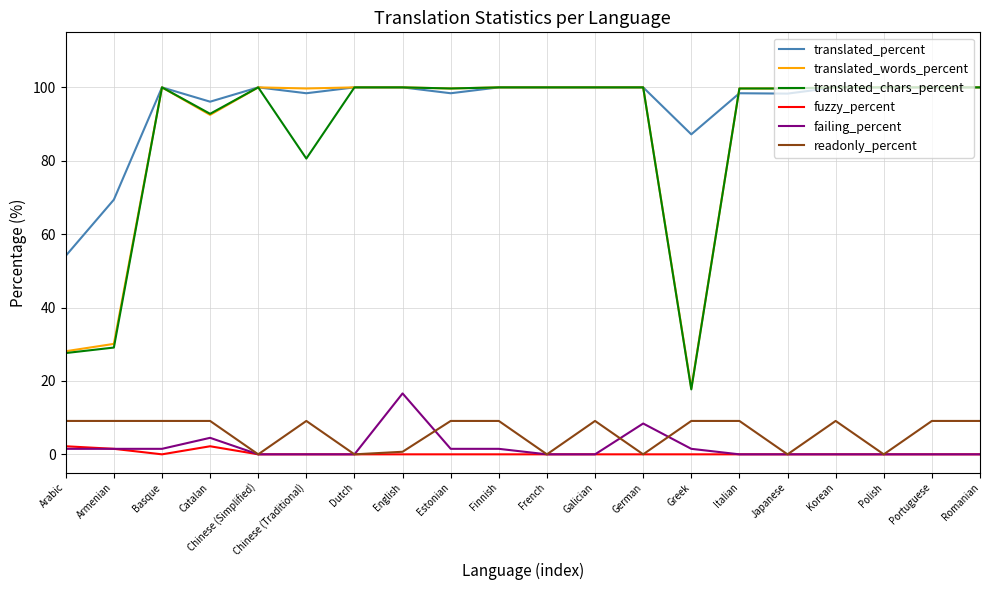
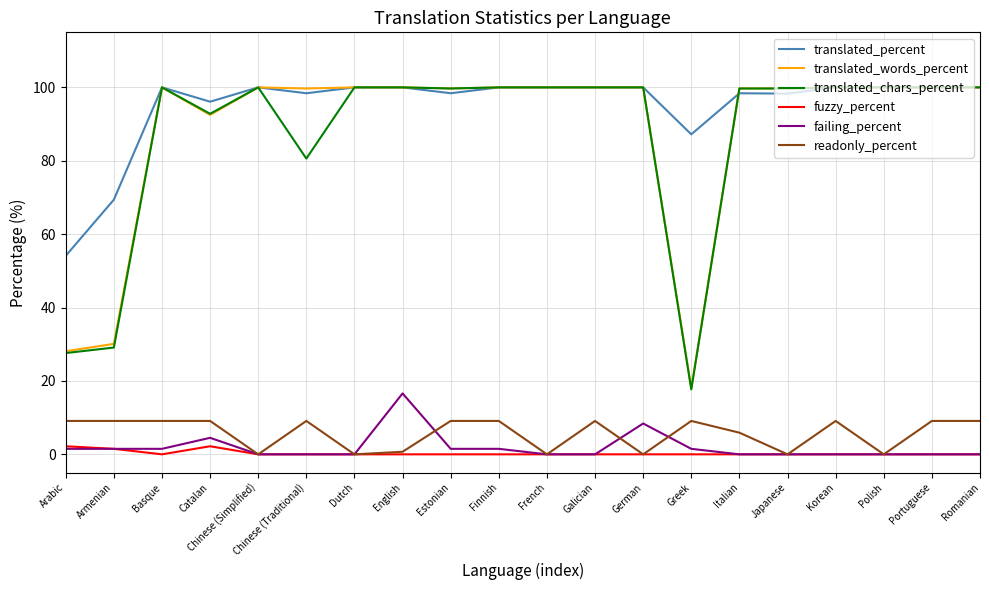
readonly_percent, Italian: 9 -> 6
